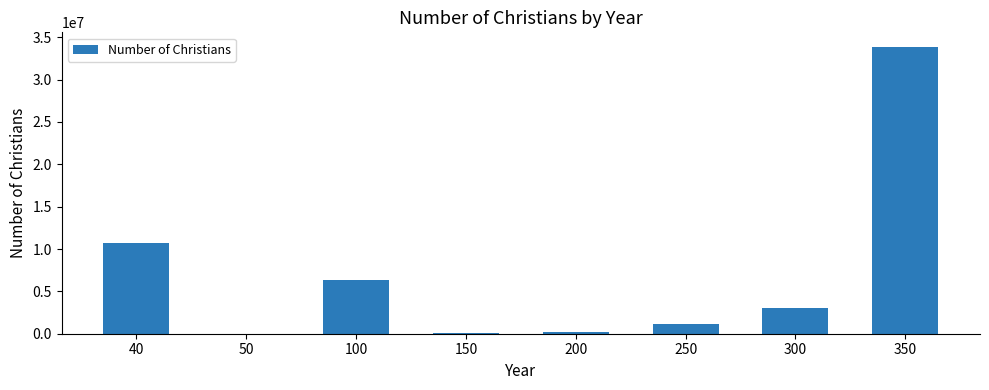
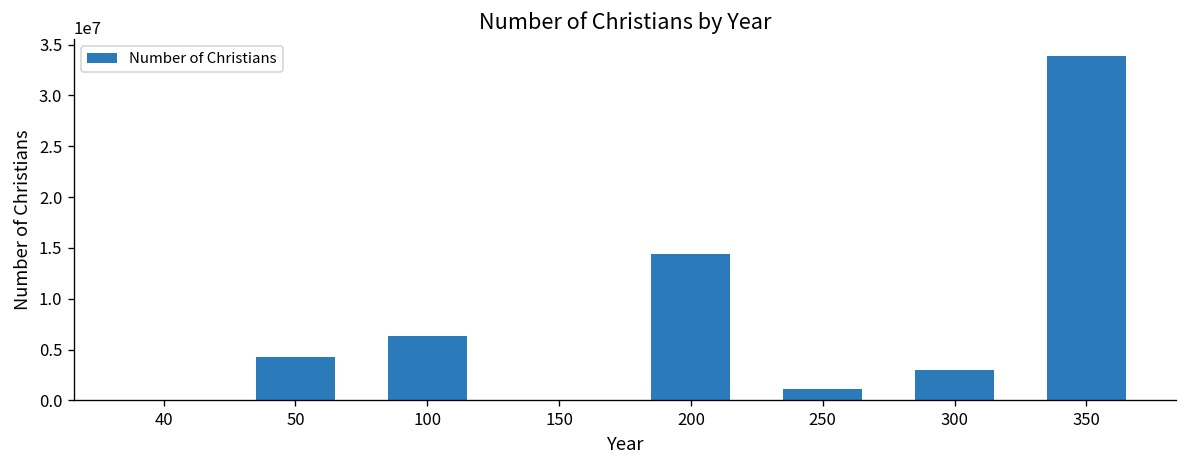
40: 11000000 -> 0
50: 0 -> 4000000
200: 0 -> 14000000
